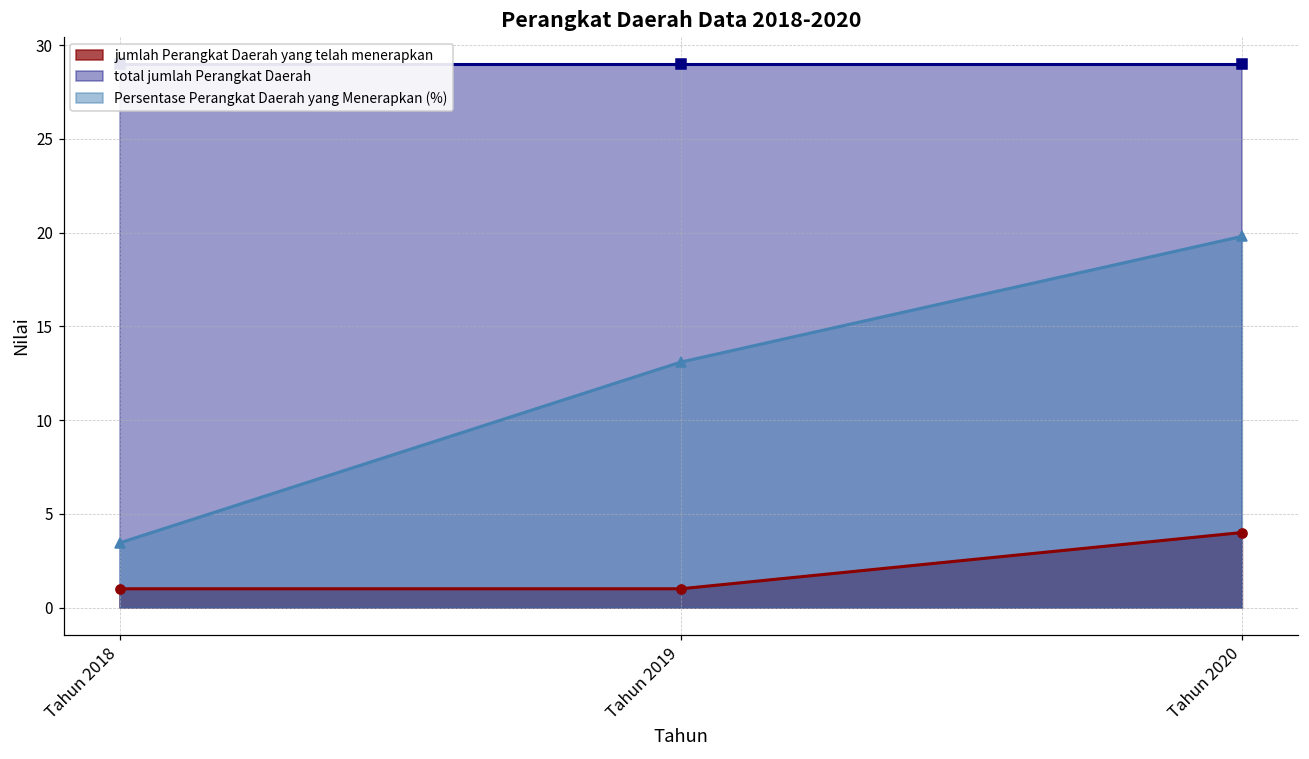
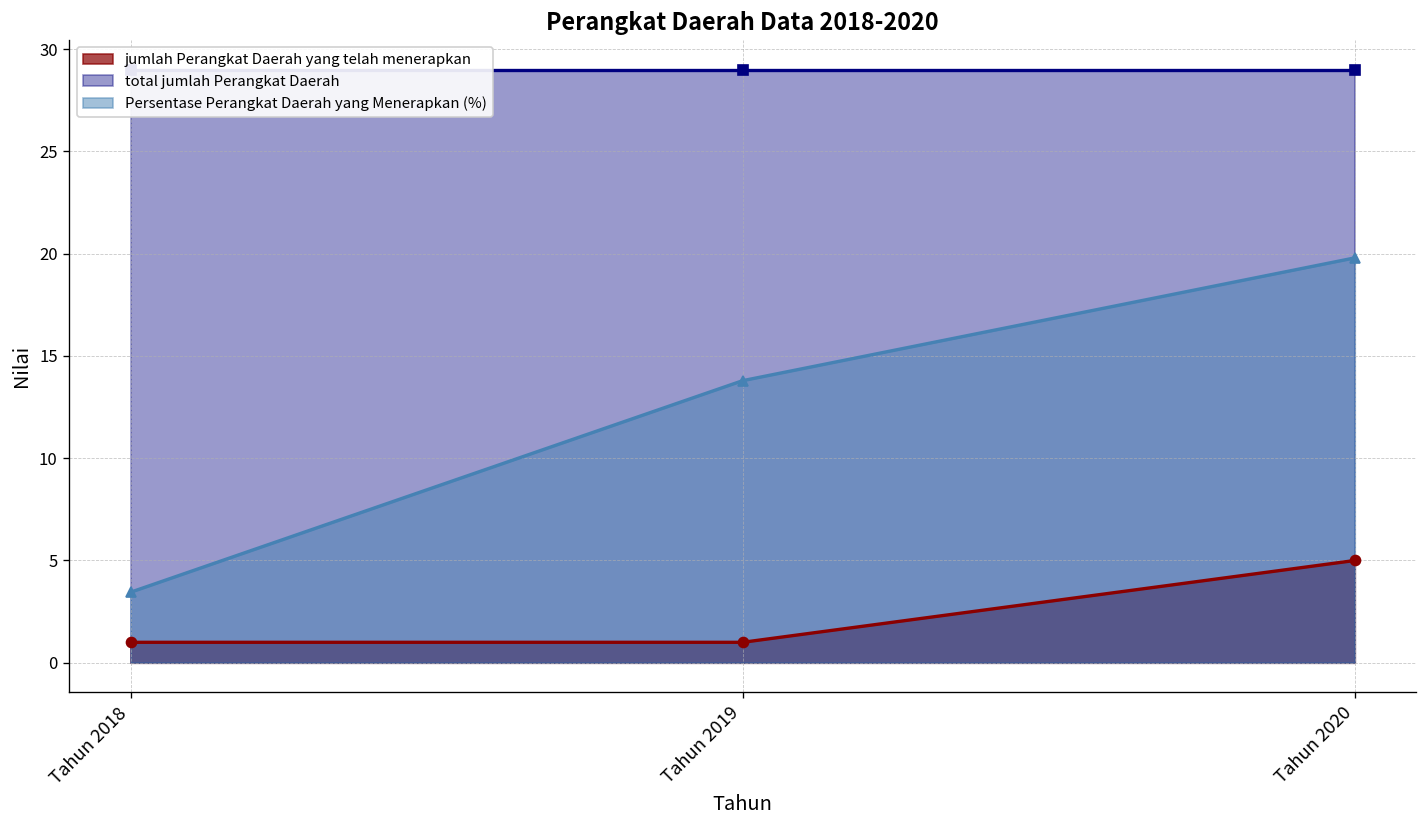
Persentase Perangkat Daerah yang Menerapkan (%), Tahun 2019: 13.1 -> 13.8
jumlah Perangkat Daerah yang telah menerapkan, Tahun 2020: 4 -> 5
